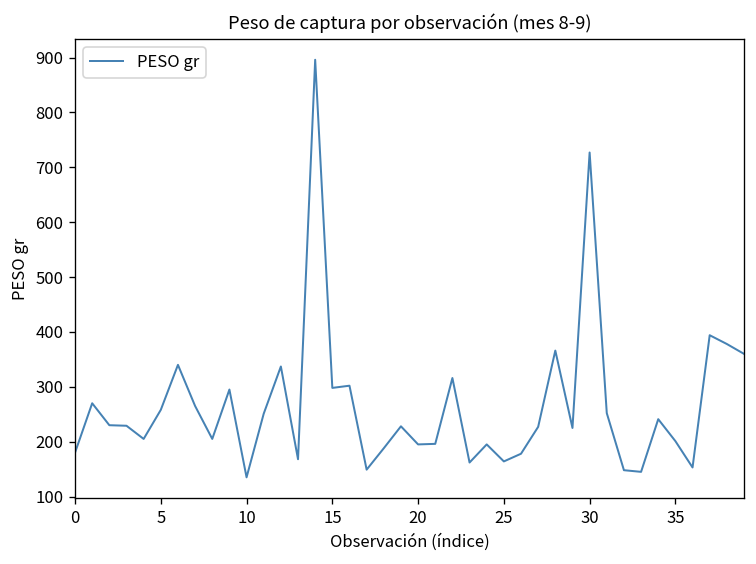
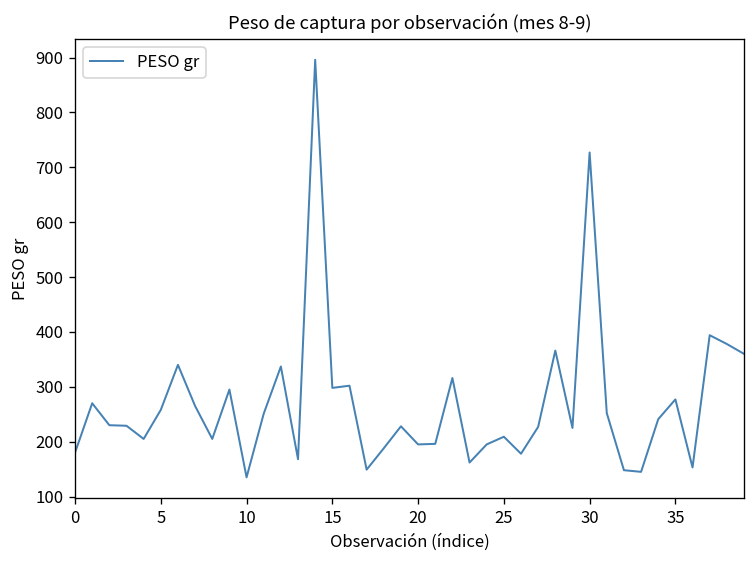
25: 160 -> 210
35: 200 -> 280
